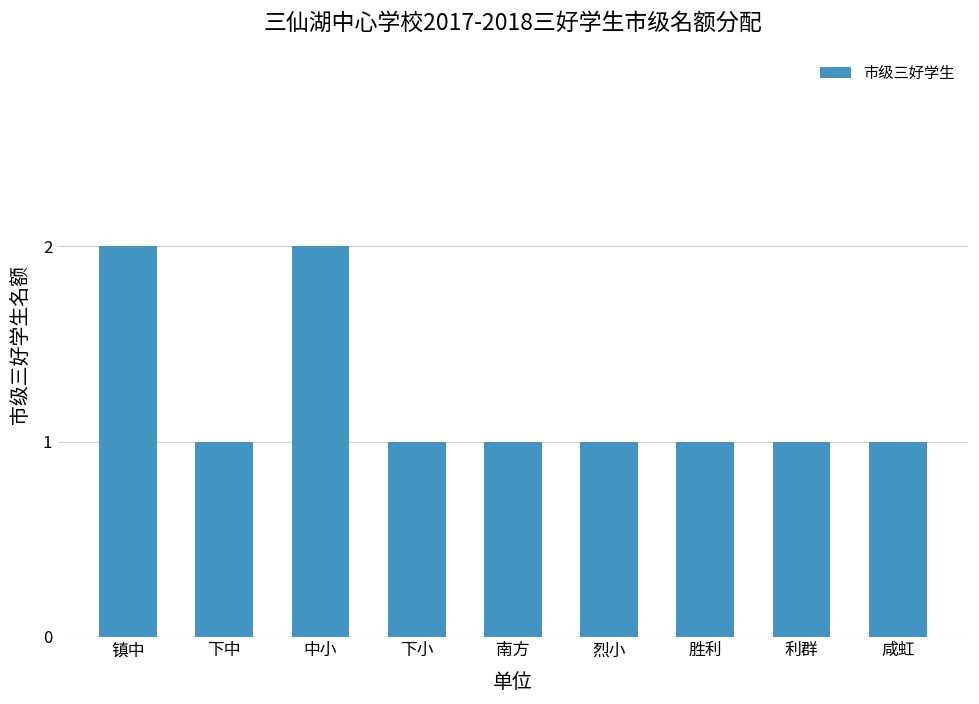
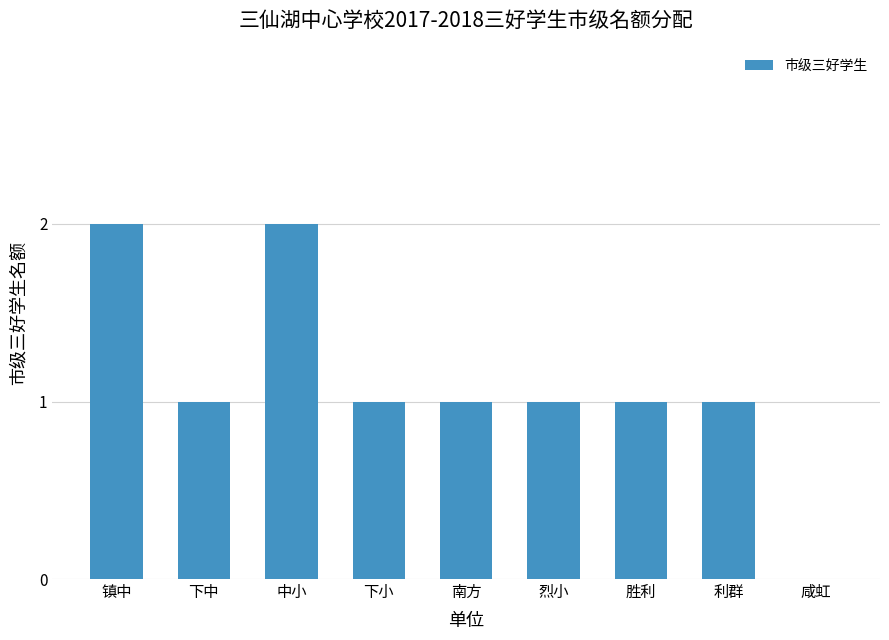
咸虹: 1 -> 0
